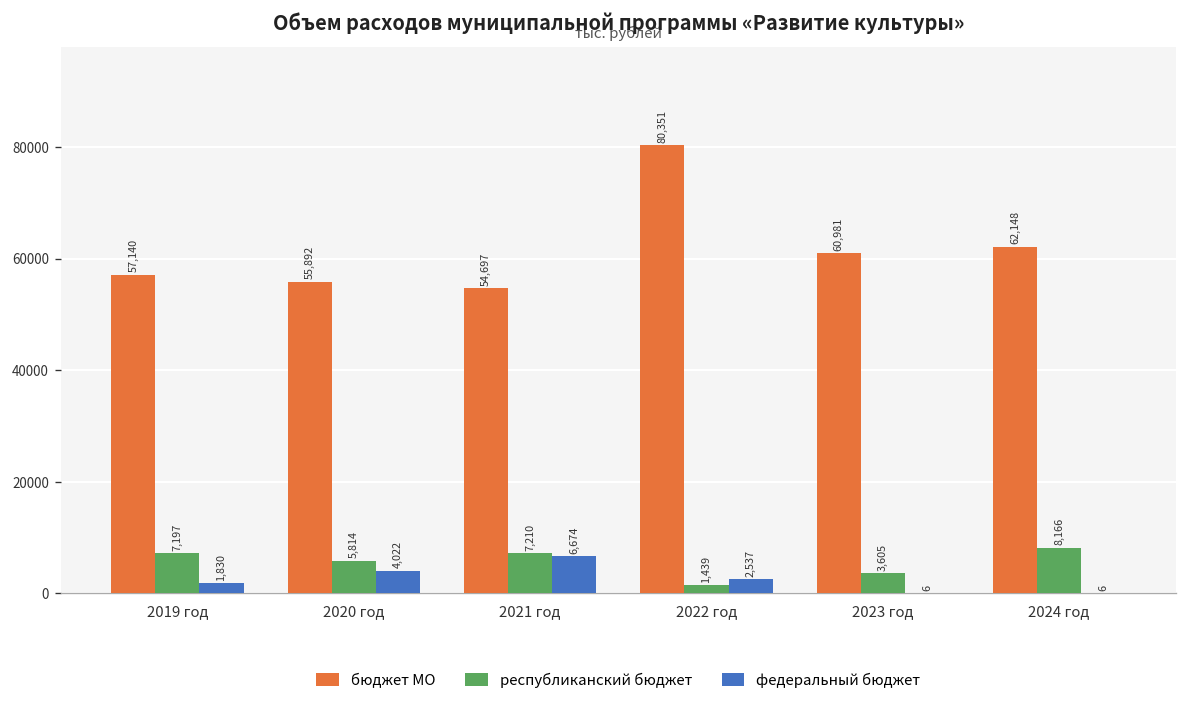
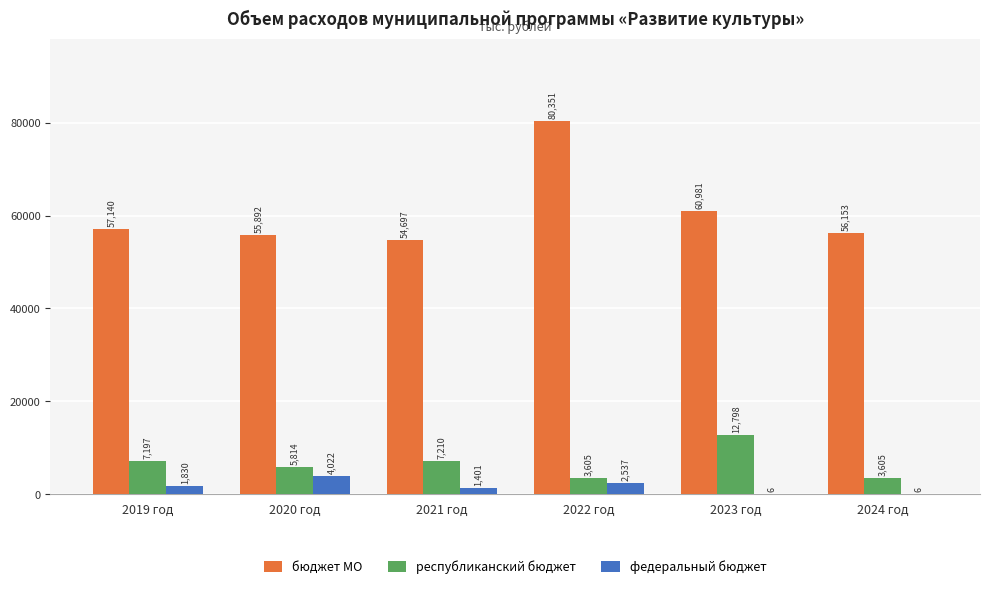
федеральный бюджет, 2021 год: 6,674 -> 1,401
республиканский бюджет, 2022 год: 1,439 -> 3,605
республиканский бюджет, 2023 год: 3,605 -> 12,798
бюджет МО, 2024 год: 62,148 -> 56,153
республиканский бюджет, 2024 год: 8,166 -> 3,605
